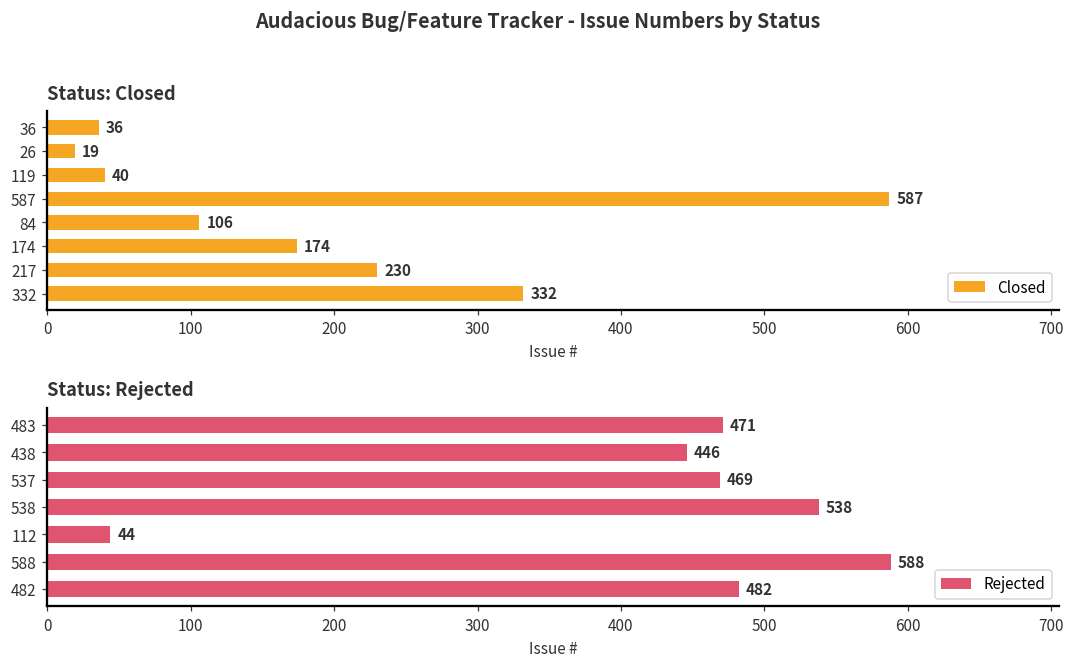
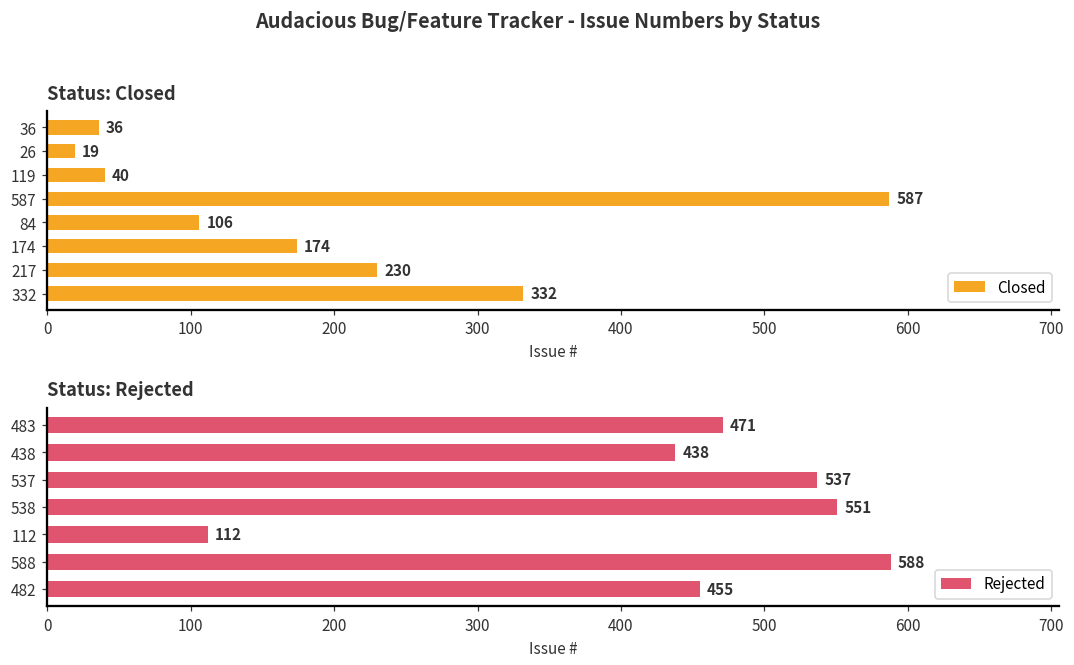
Status: Rejected, 438: 446 -> 438
Status: Rejected, 537: 469 -> 537
Status: Rejected, 538: 538 -> 551
Status: Rejected, 112: 44 -> 112
Status: Rejected, 482: 482 -> 455
